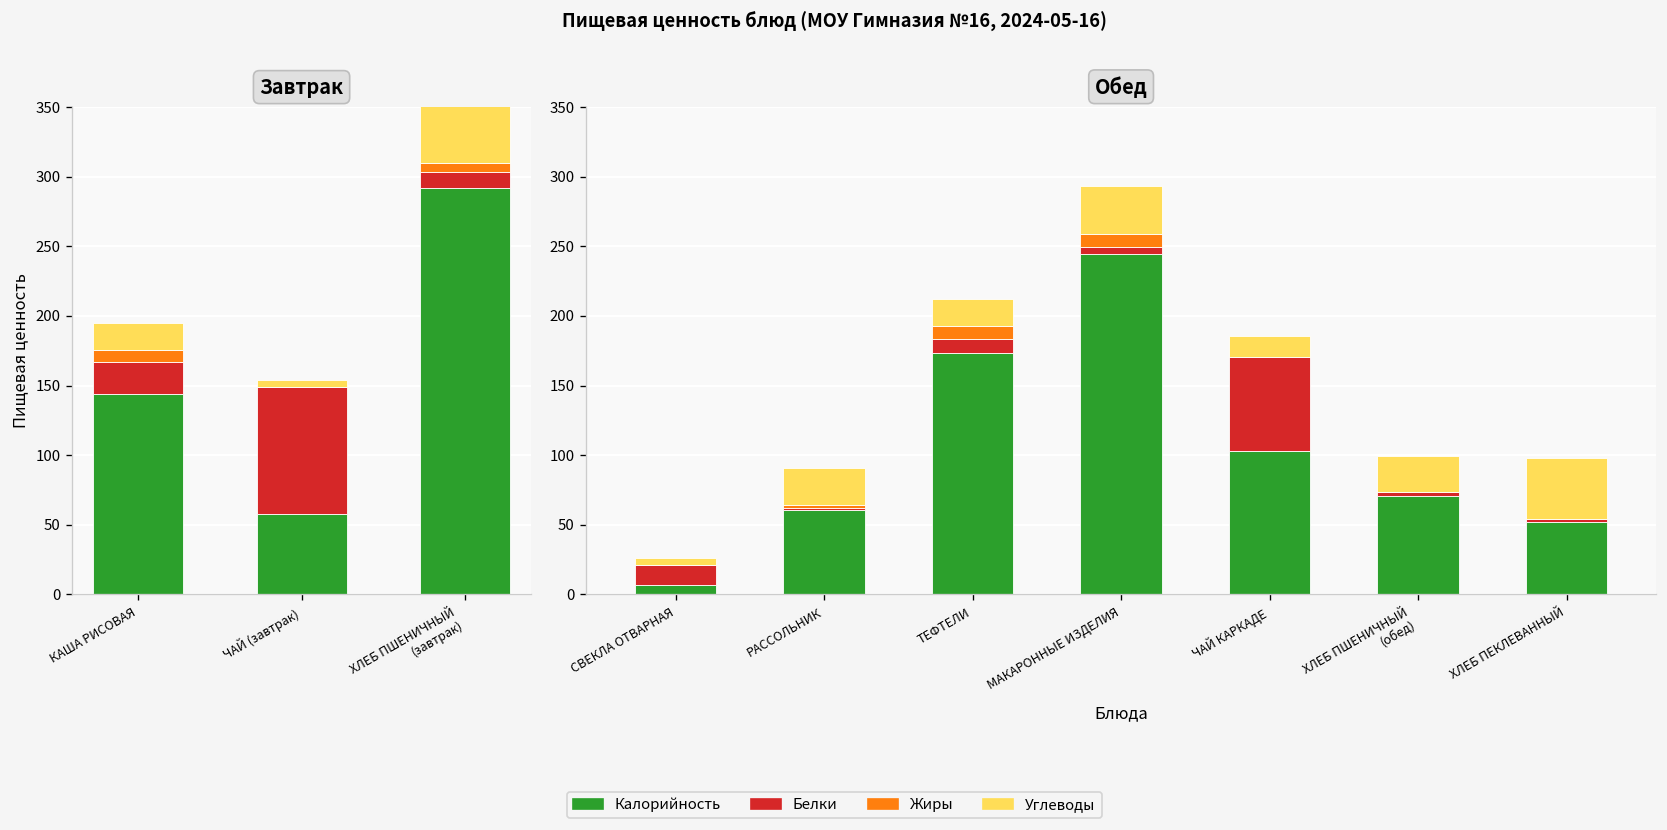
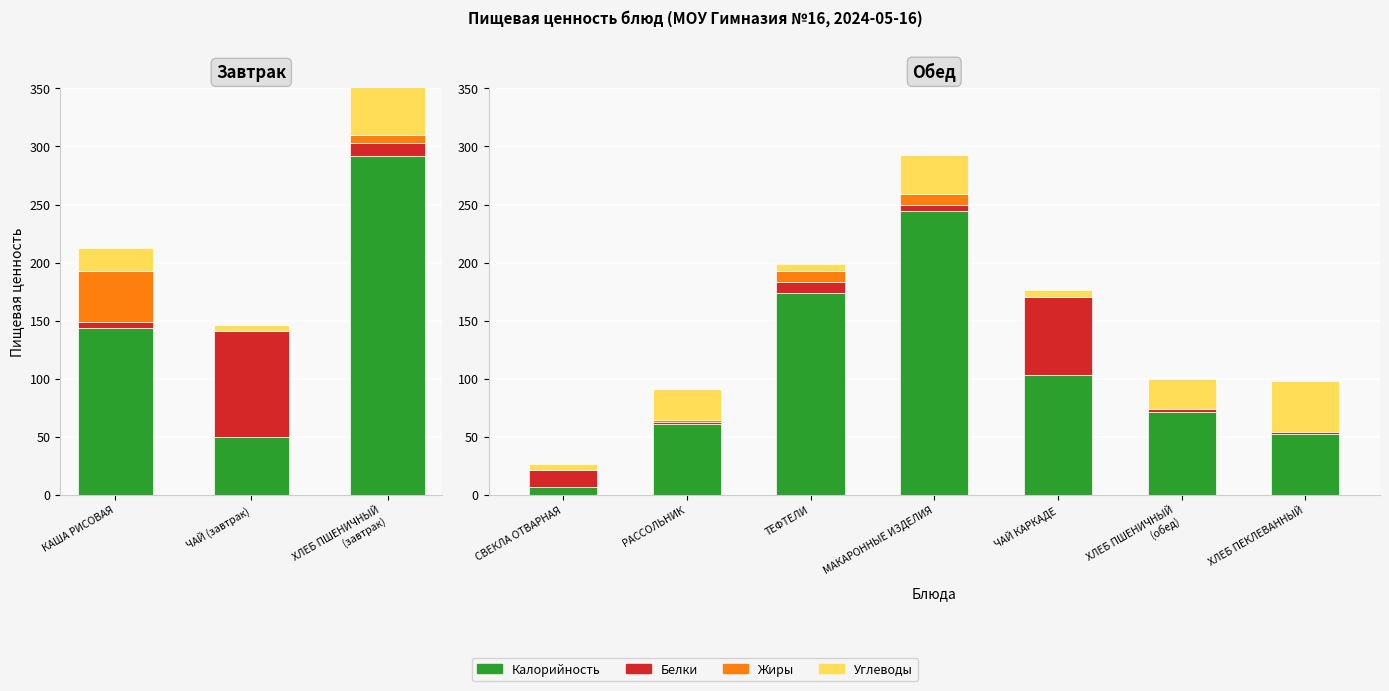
Завтрак, Белки, КАША РИСОВАЯ: 23 -> 5
Завтрак, Жиры, КАША РИСОВАЯ: 8 -> 44
Завтрак, Калорийность, ЧАЙ (завтрак): 58 -> 50
Обед, Углеводы, ТЕФТЕЛИ: 20 -> 5
Обед, Углеводы, ЧАЙ КАРКАДЕ: 15 -> 6
